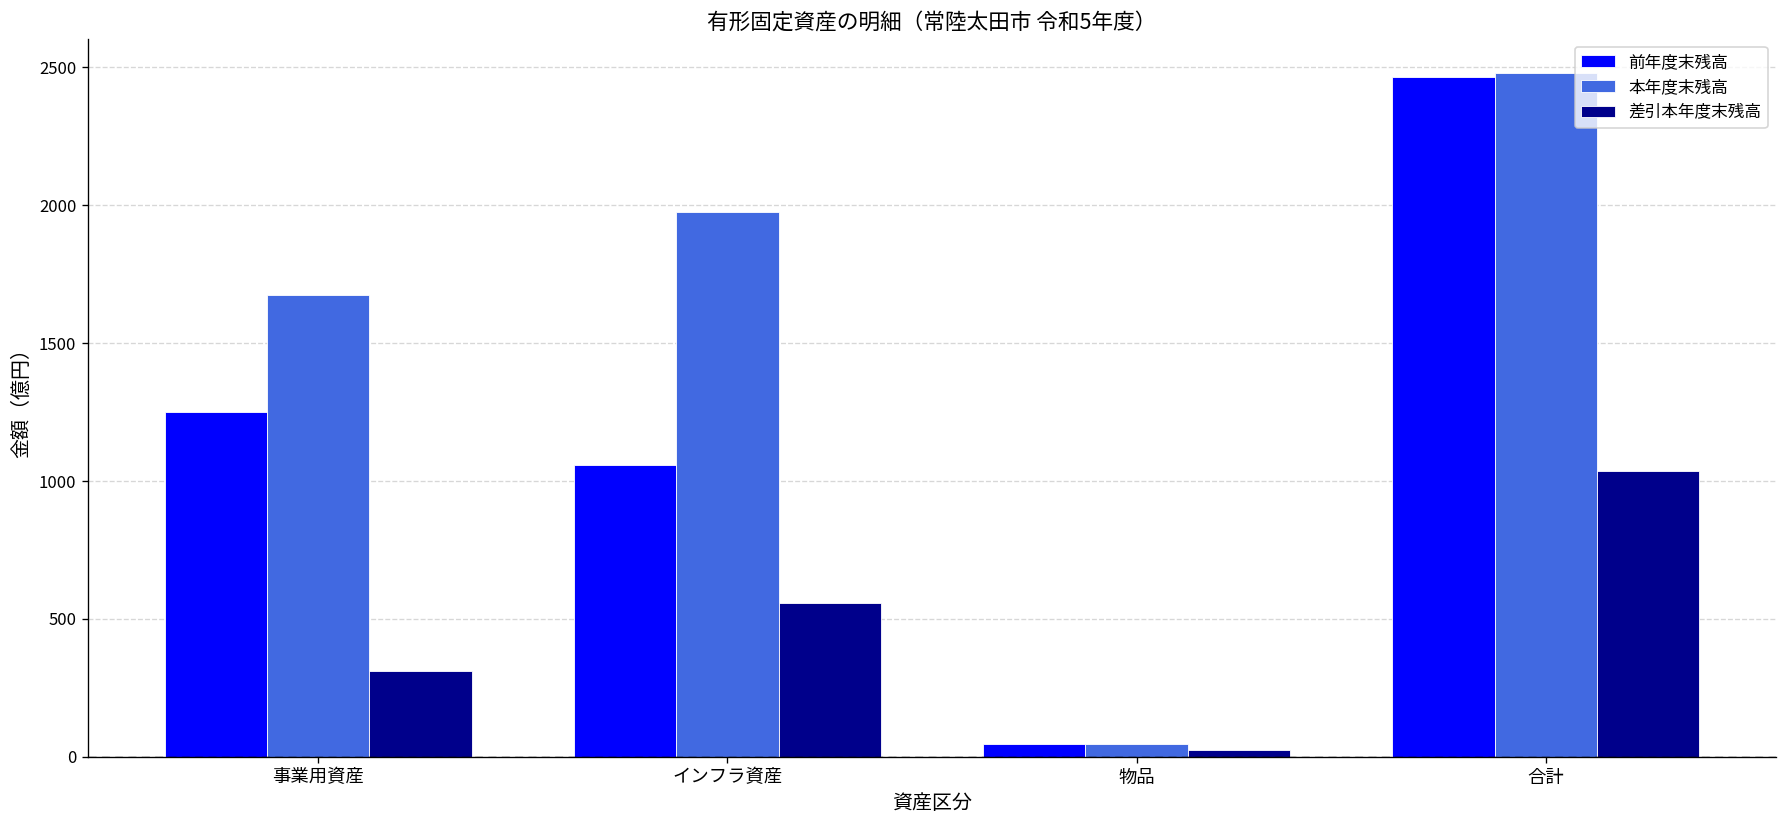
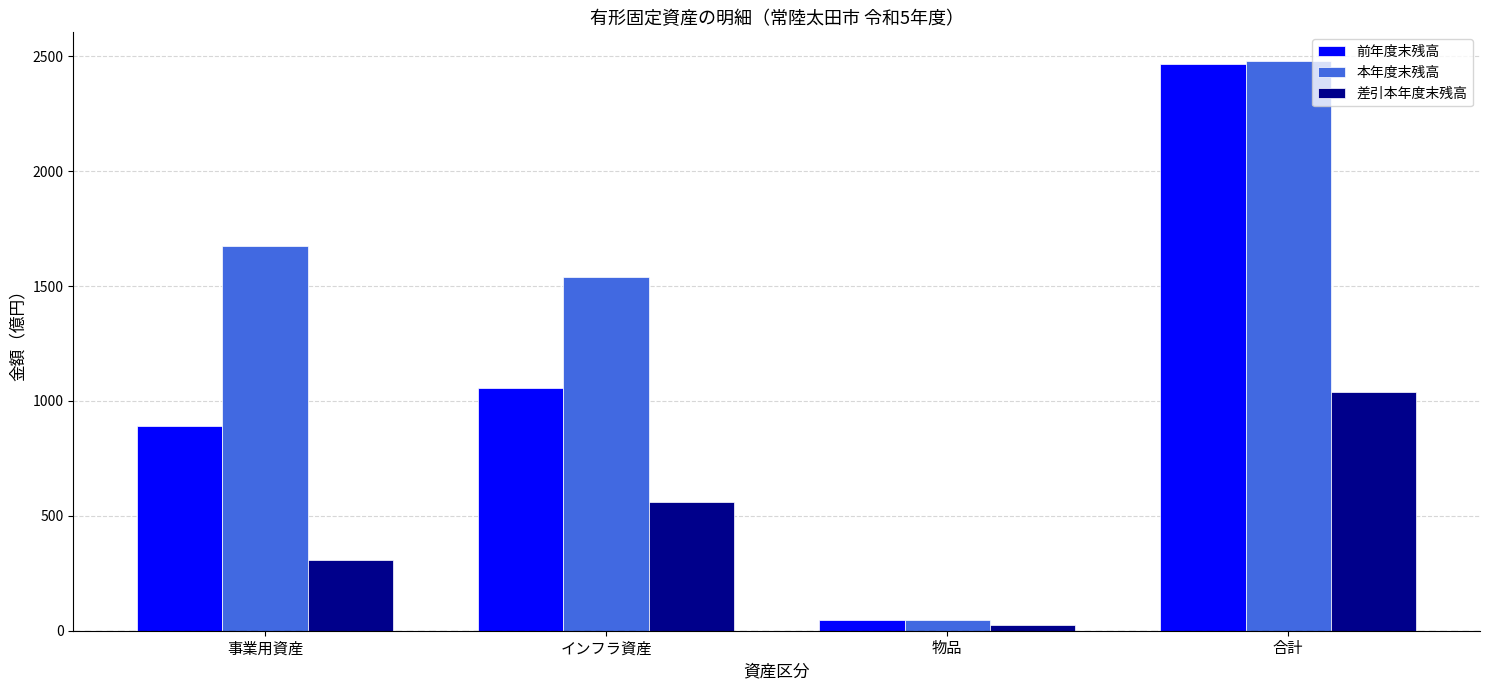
前年度末残高, 事業用資産: 1250 -> 890
本年度末残高, インフラ資産: 1980 -> 1540
